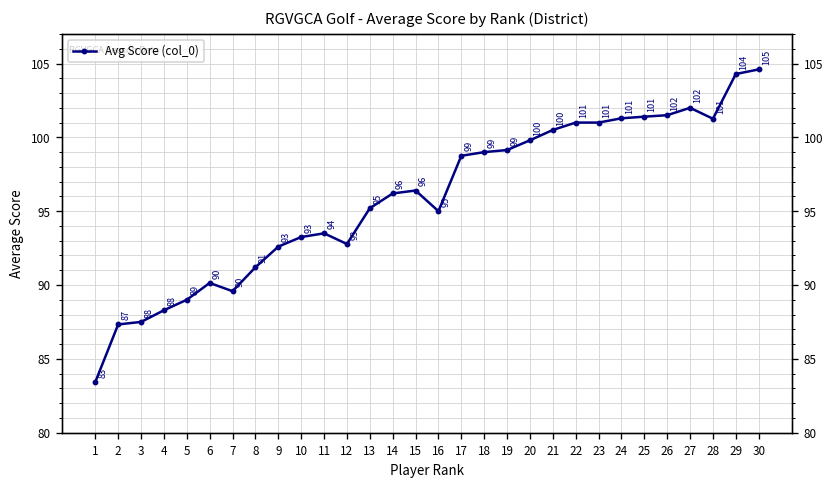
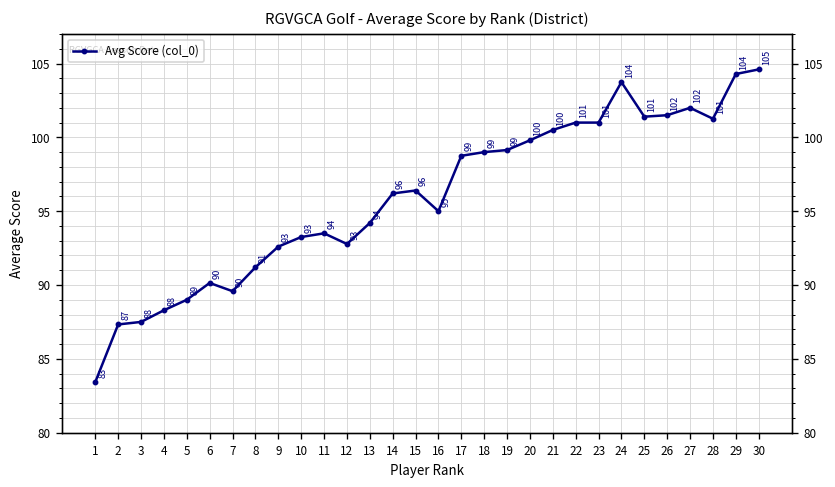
13: 95 -> 94
24: 101 -> 104
